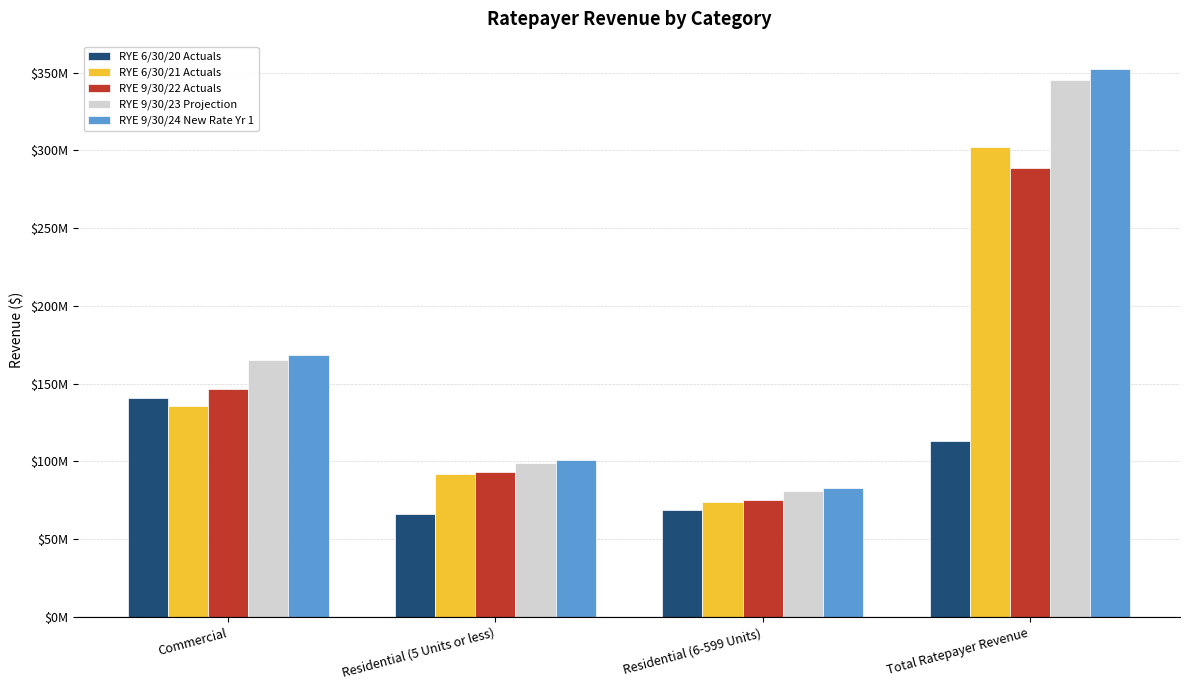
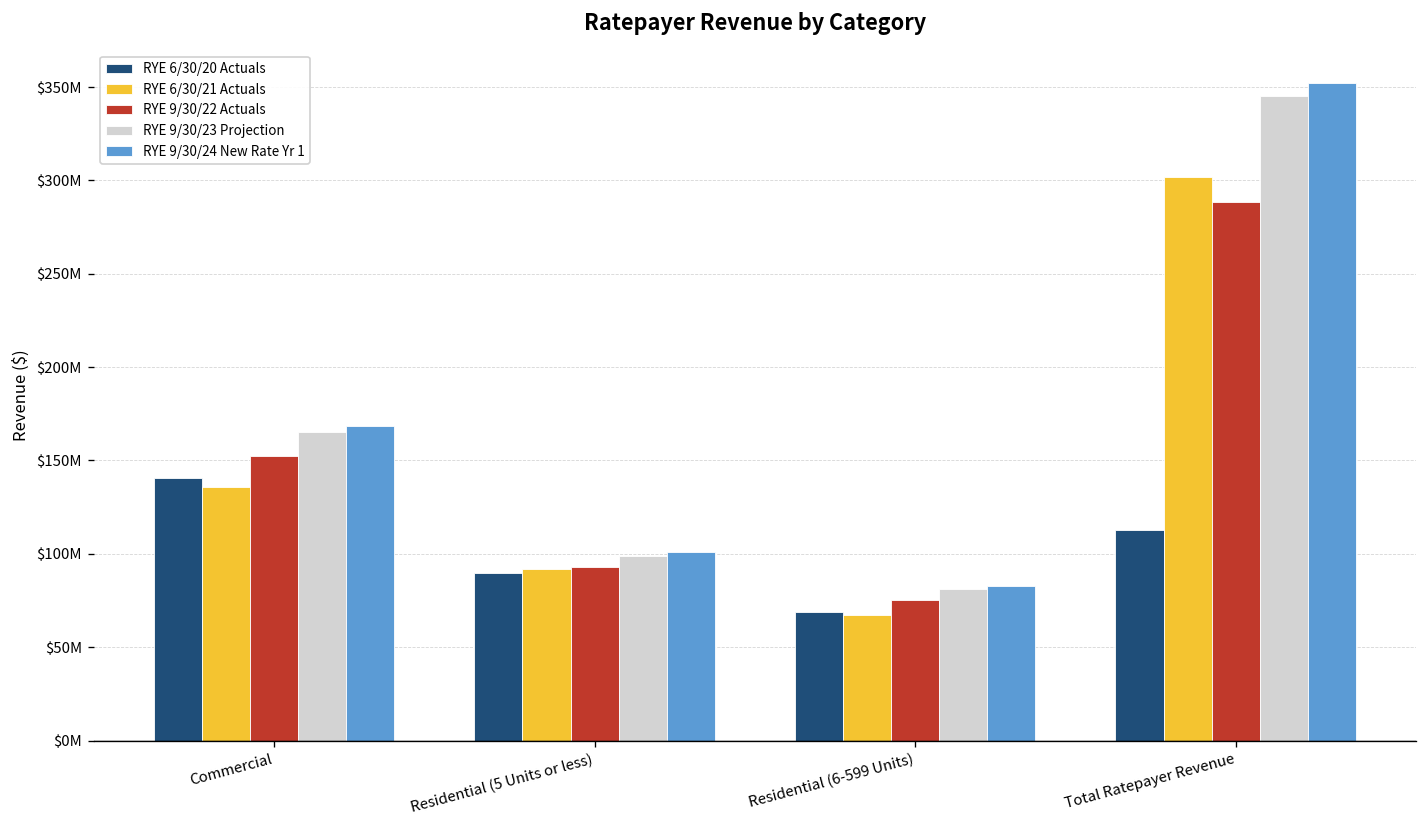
RYE 9/30/22 Actuals, Commercial: $146000000 -> $152000000
RYE 6/30/20 Actuals, Residential (5 Units or less): $66000000 -> $90000000
RYE 6/30/21 Actuals, Residential (6-599 Units): $74000000 -> $67000000
